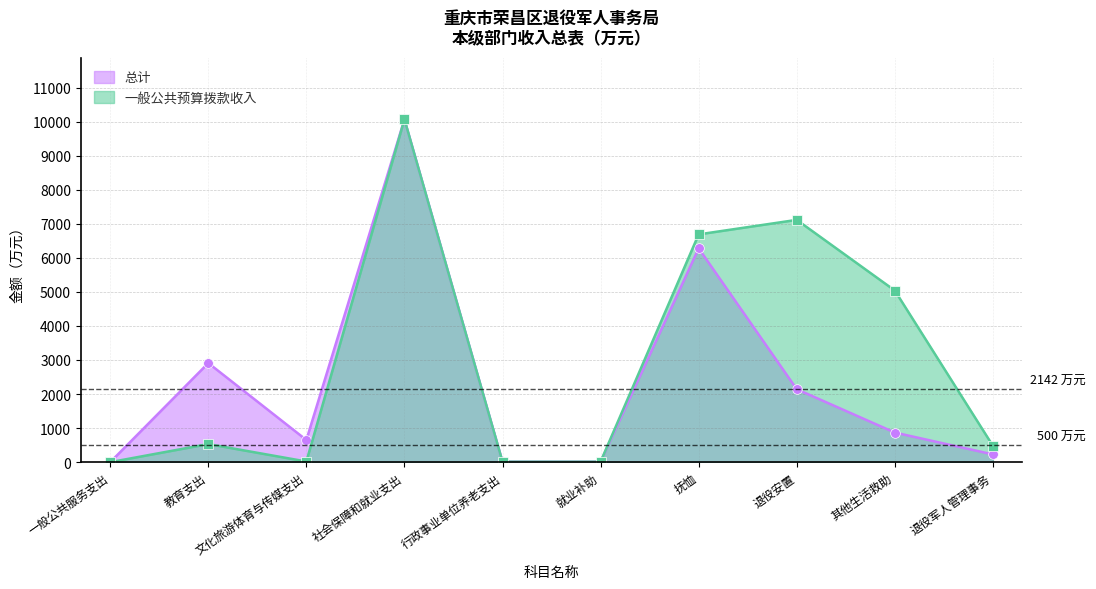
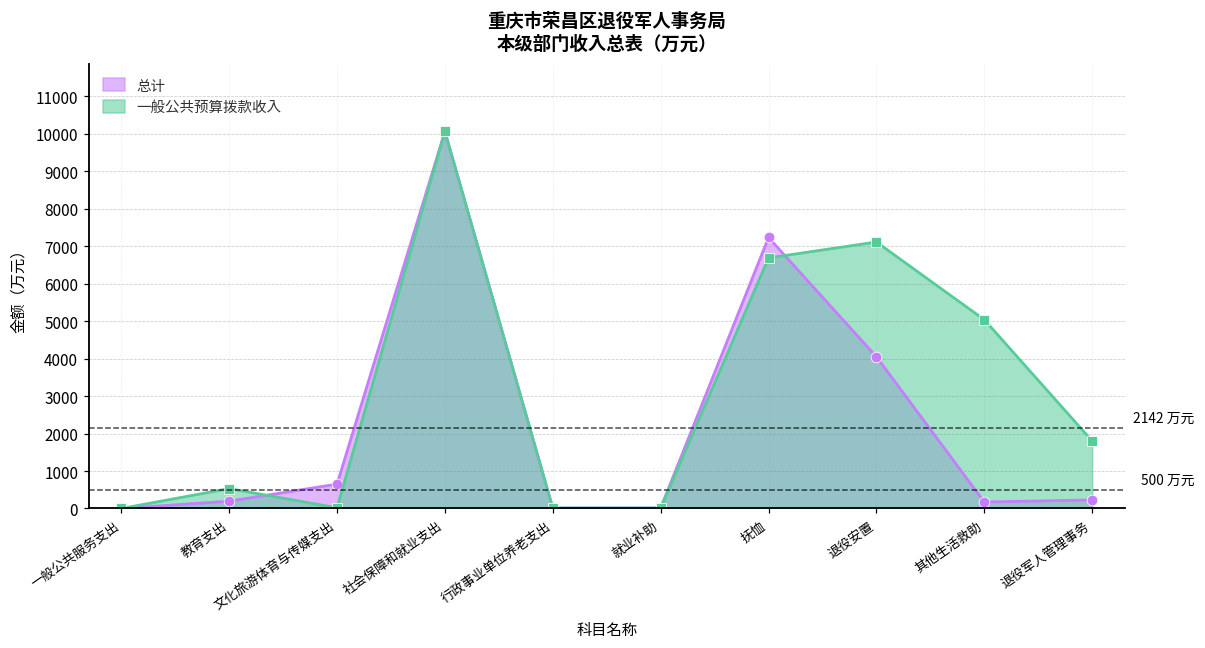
总计, 教育支出: 2900 -> 200
总计, 抚恤: 6300 -> 7200
总计, 退役安置: 2100 -> 4100
总计, 其他生活救助: 900 -> 200
一般公共预算拨款收入, 退役军人管理事务: 500 -> 1800
